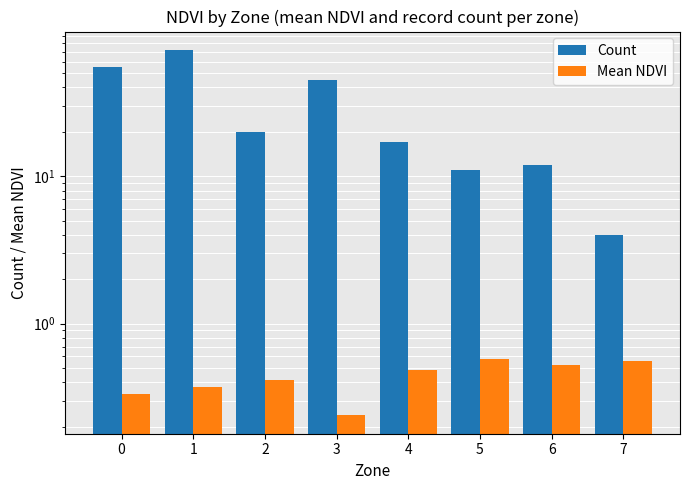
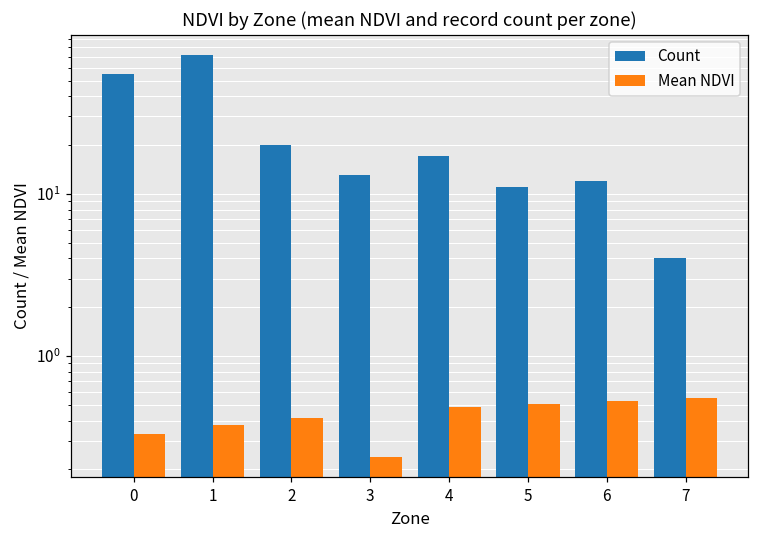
Count, 3: 45 -> 13
Mean NDVI, 5: 0.58 -> 0.50
